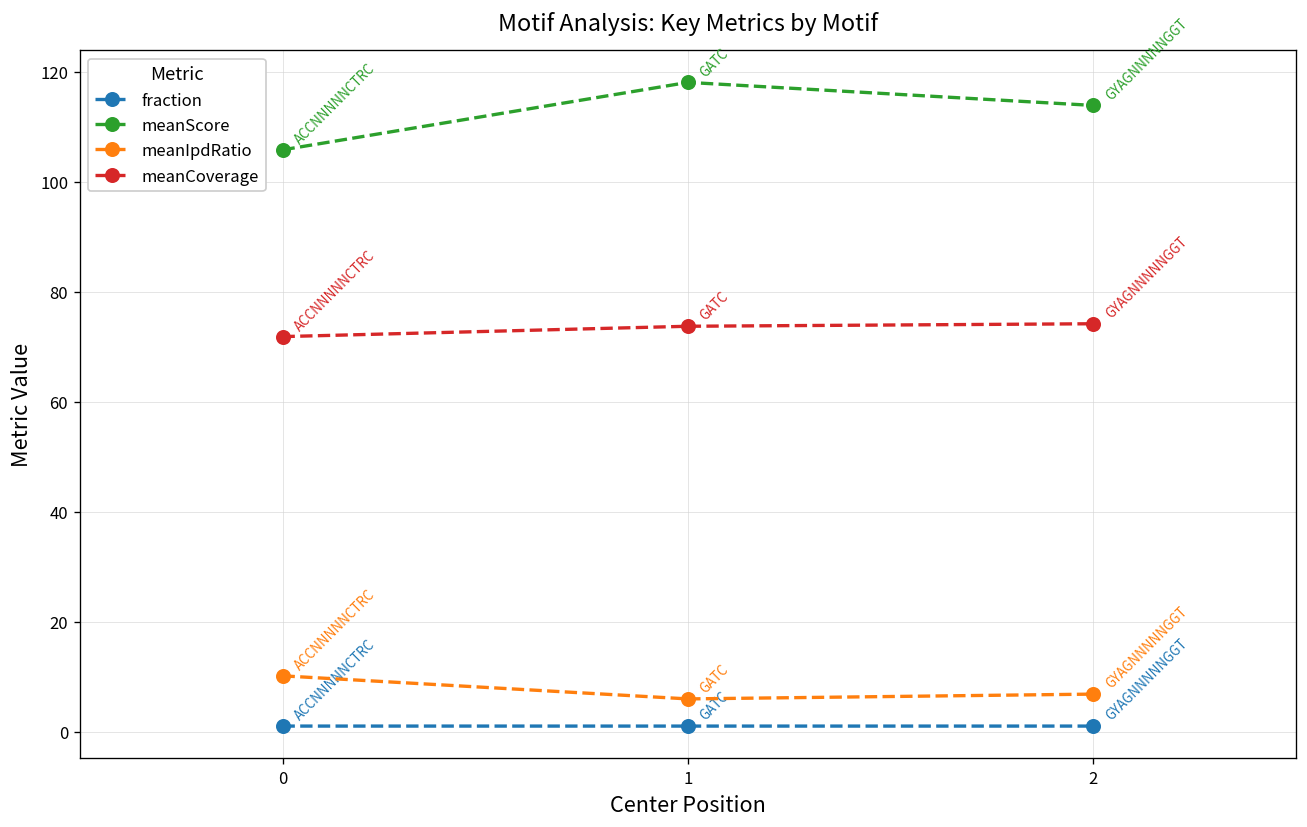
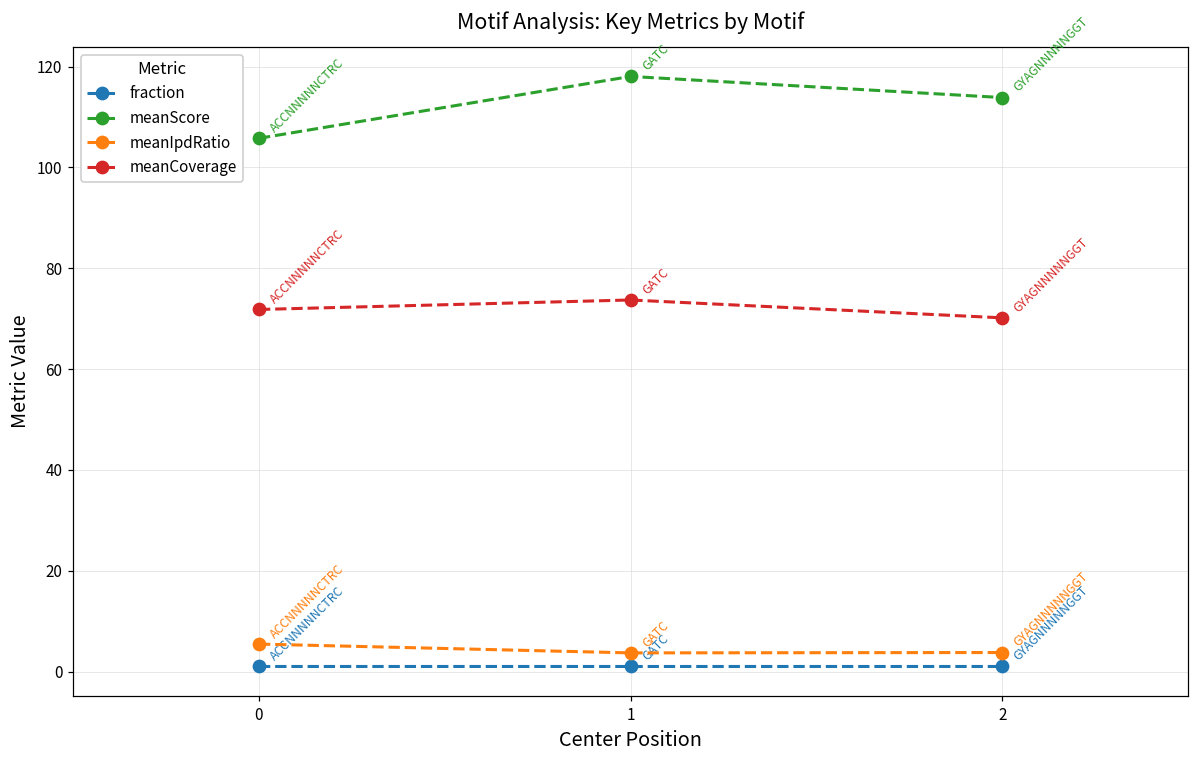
meanIpdRatio, 0: 10 -> 5
meanIpdRatio, 1: 6 -> 4
meanIpdRatio, 2: 7 -> 4
meanCoverage, 2: 74 -> 70
